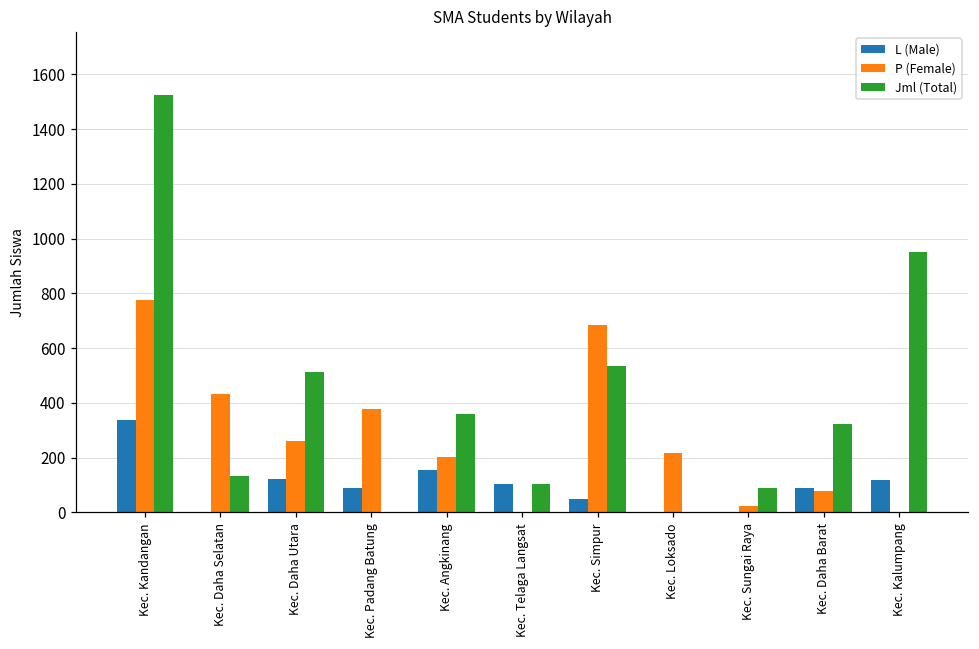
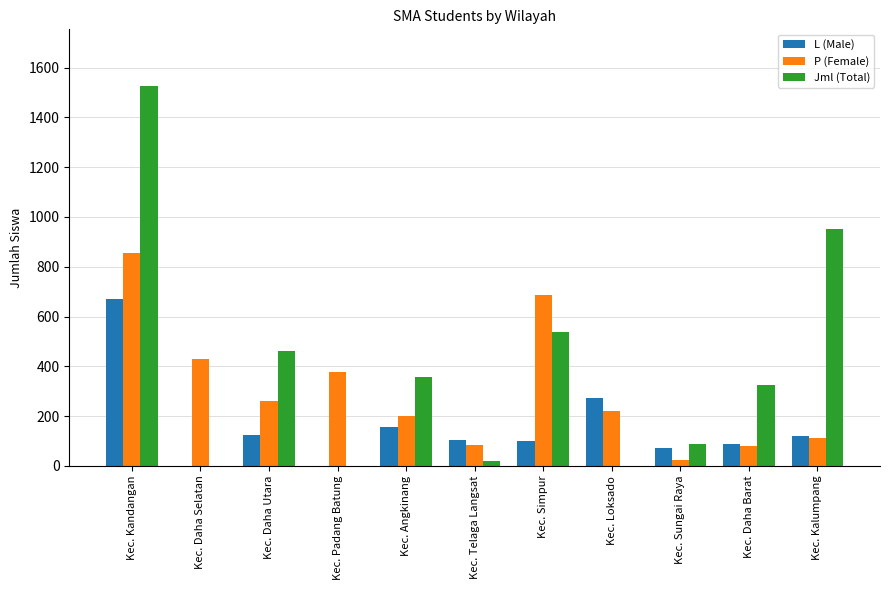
L (Male), Kec. Kandangan: 340 -> 670
P (Female), Kec. Kandangan: 780 -> 850
Jml (Total), Kec. Daha Selatan: 130 -> 0
Jml (Total), Kec. Daha Utara: 510 -> 460
L (Male), Kec. Padang Batung: 90 -> 0
P (Female), Kec. Telaga Langsat: 0 -> 80
Jml (Total), Kec. Telaga Langsat: 100 -> 20
L (Male), Kec. Simpur: 50 -> 100
L (Male), Kec. Loksado: 0 -> 270
L (Male), Kec. Sungai Raya: 0 -> 70
P (Female), Kec. Kalumpang: 0 -> 110
